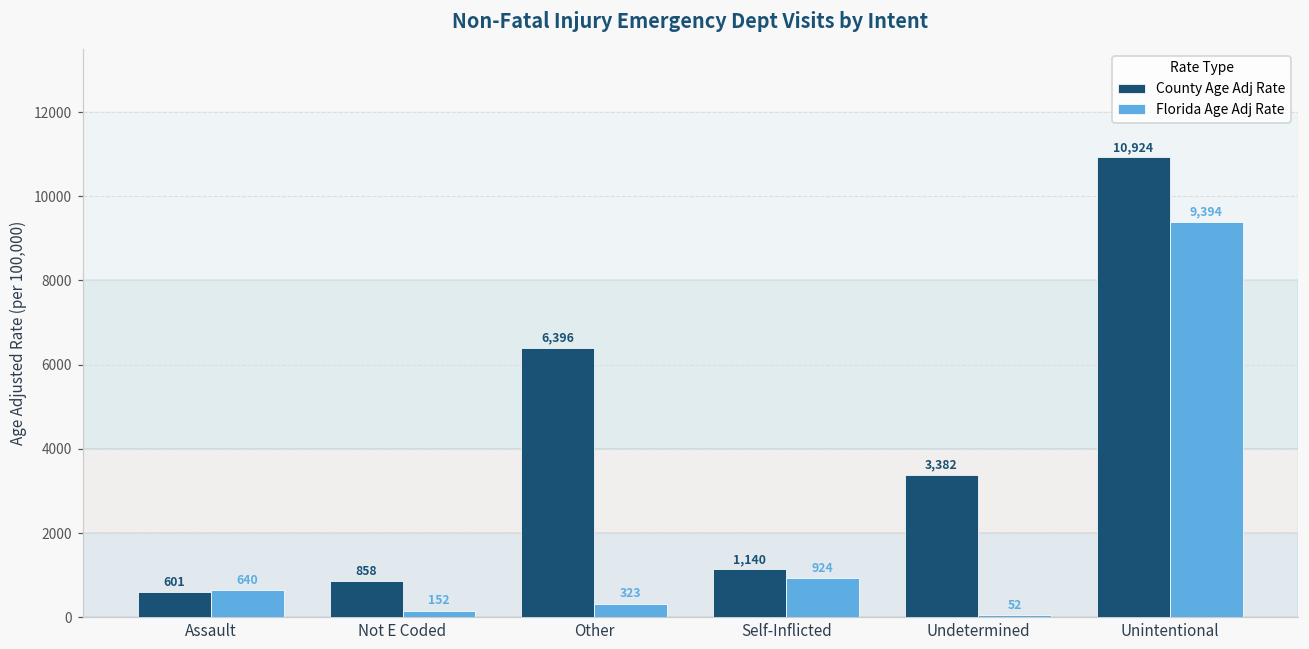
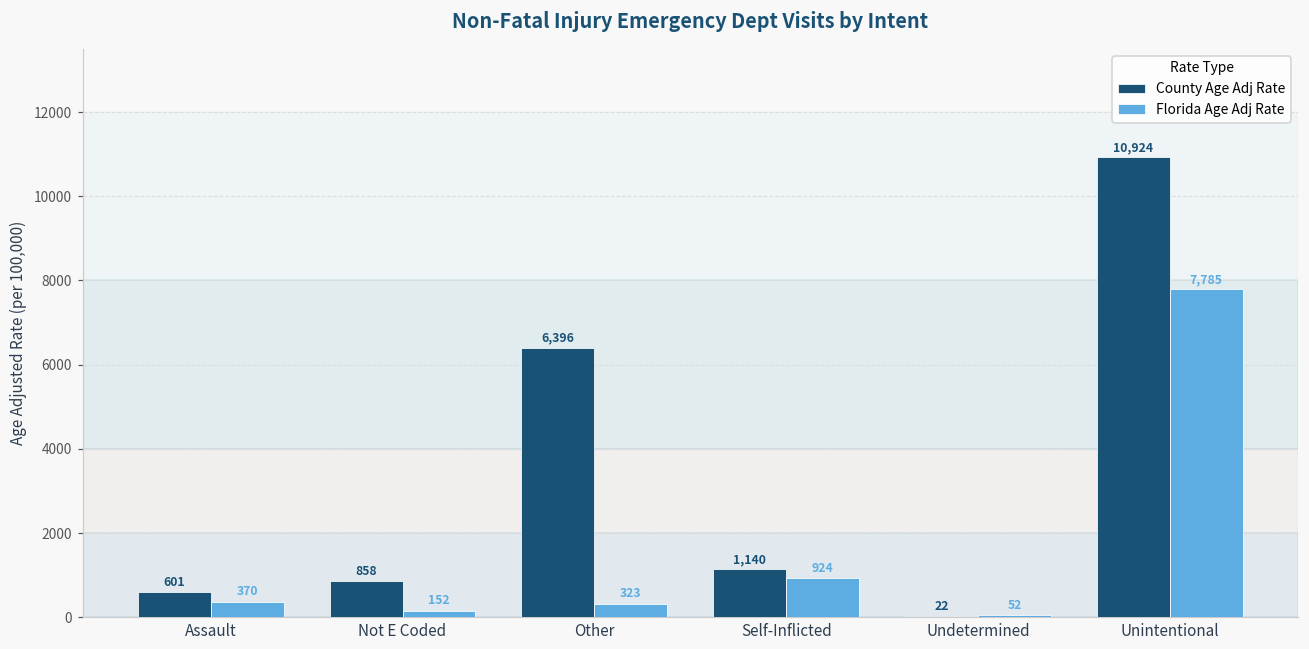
Florida Age Adj Rate, Assault: 640 -> 370
County Age Adj Rate, Undetermined: 3,382 -> 22
Florida Age Adj Rate, Unintentional: 9,394 -> 7,785
